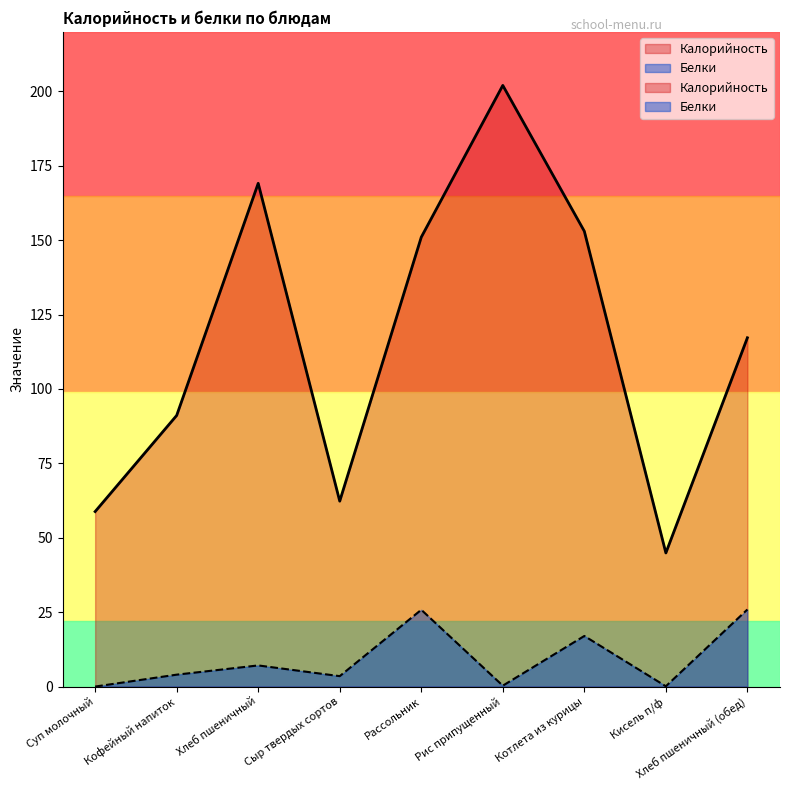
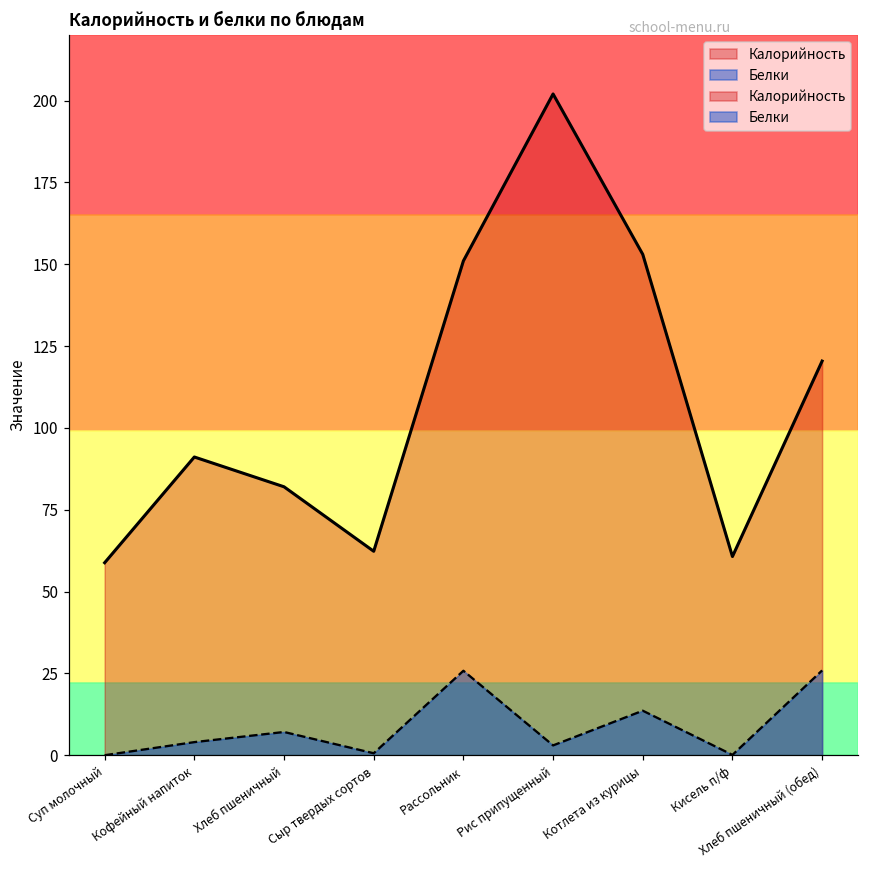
Калорийность, Хлеб пшеничный: 169 -> 82
Белки, Сыр твердых сортов: 4 -> 1
Белки, Рис припущенный: 0 -> 3
Белки, Котлета из курицы: 17 -> 14
Калорийность, Кисель п/ф: 45 -> 61
Калорийность, Хлеб пшеничный (обед): 117 -> 120
